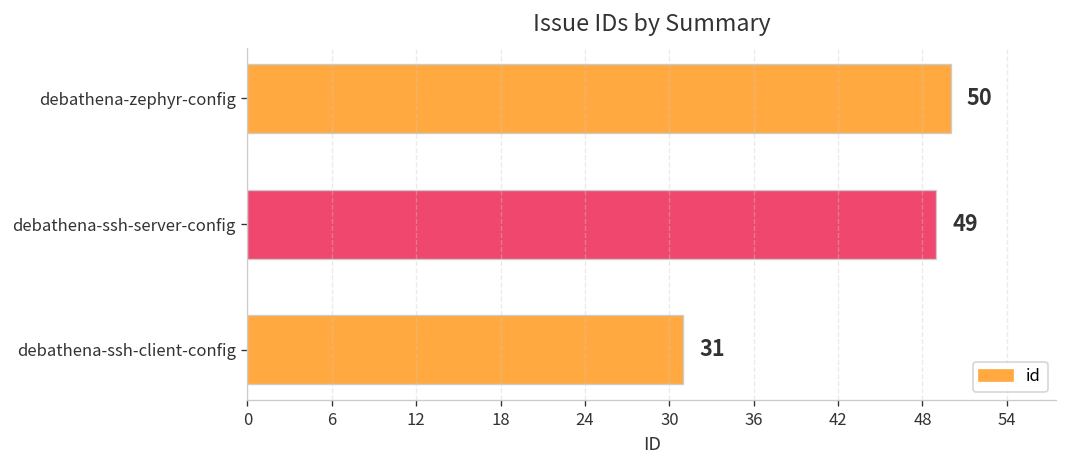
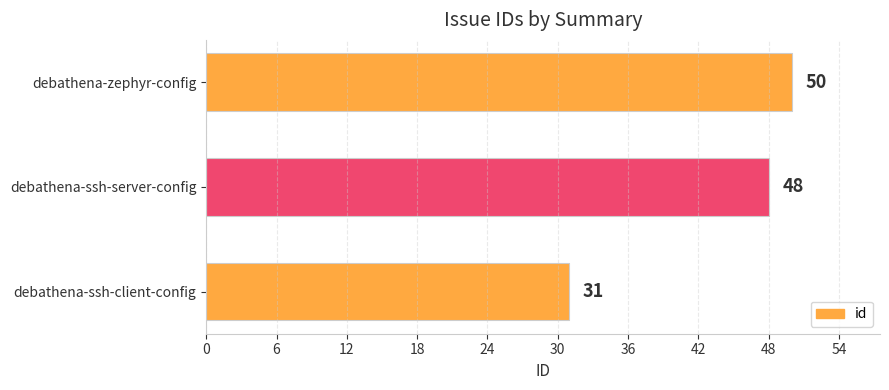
debathena-ssh-server-config: 49 -> 48
